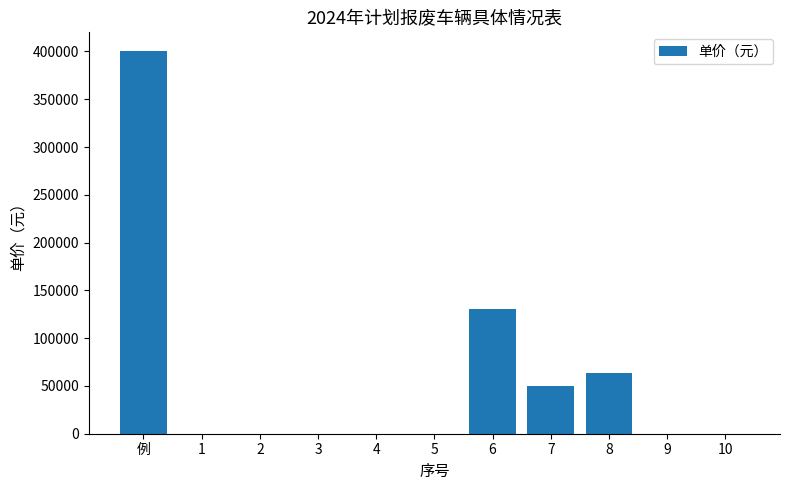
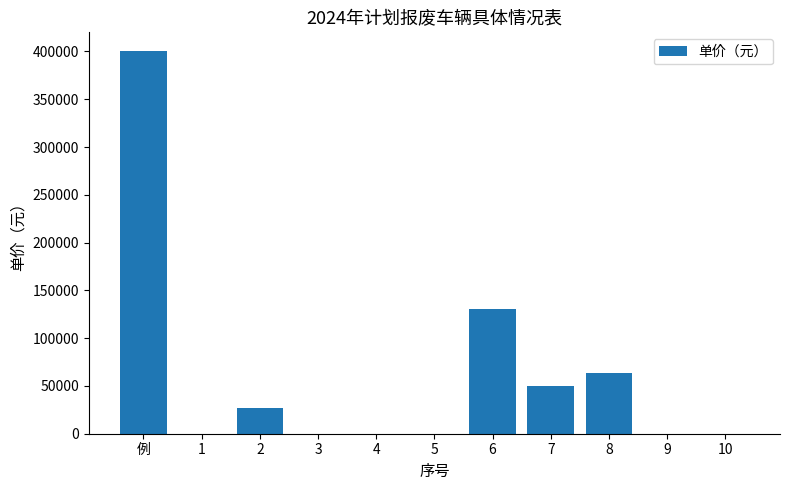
2: 0 -> 30000
